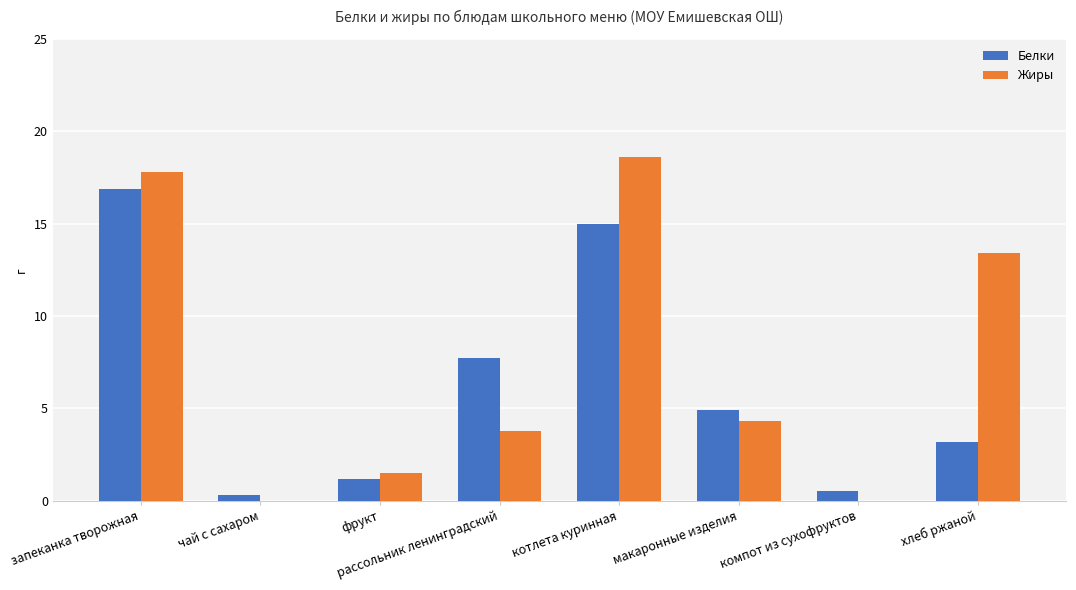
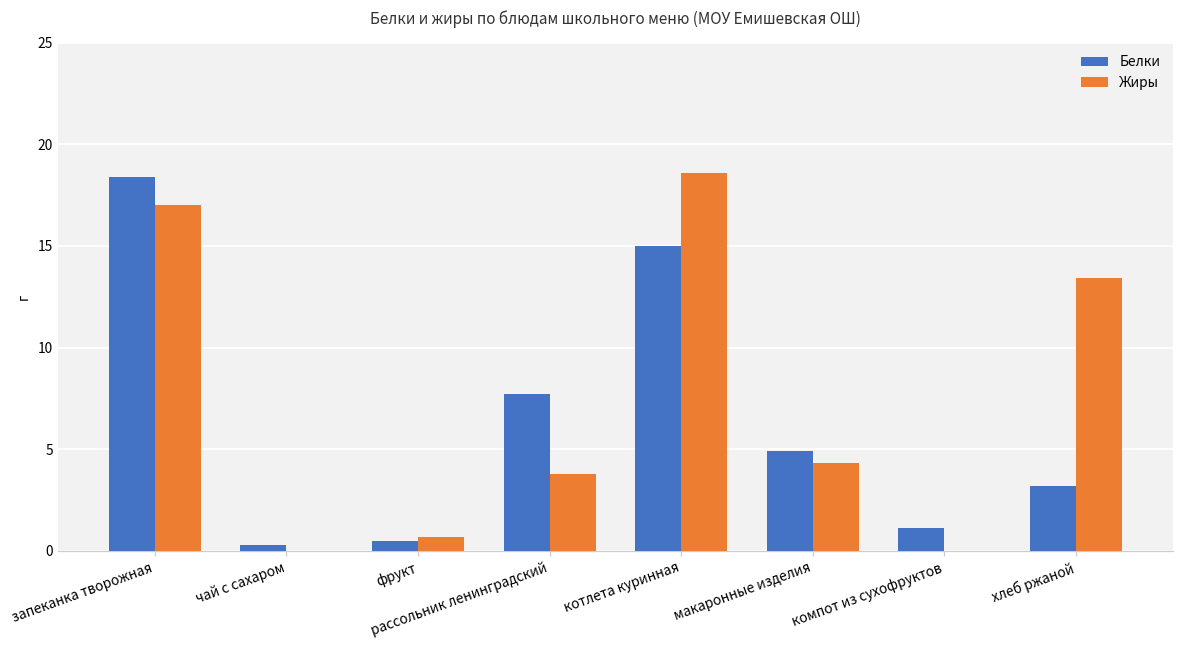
Белки, запеканка творожная: 16.9 -> 18.4
Жиры, запеканка творожная: 17.8 -> 17.0
Белки, фрукт: 1.2 -> 0.5
Жиры, фрукт: 1.5 -> 0.7
Белки, компот из сухофруктов: 0.5 -> 1.1
